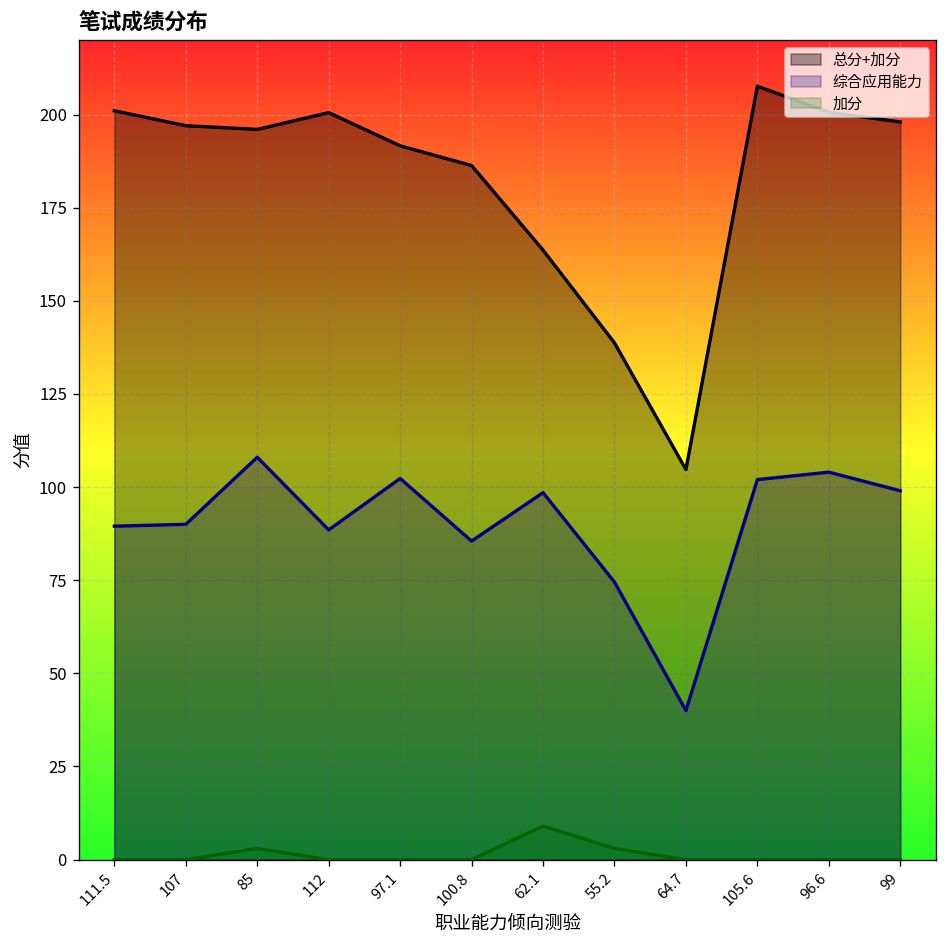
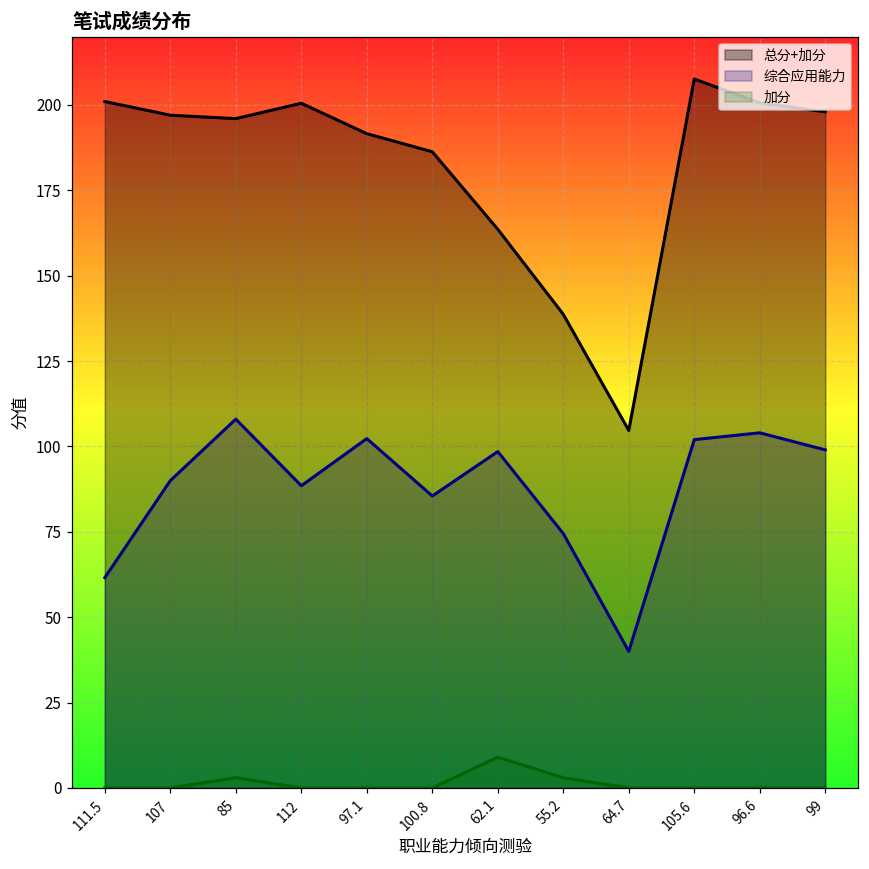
综合应用能力, 111.5: 90 -> 62
